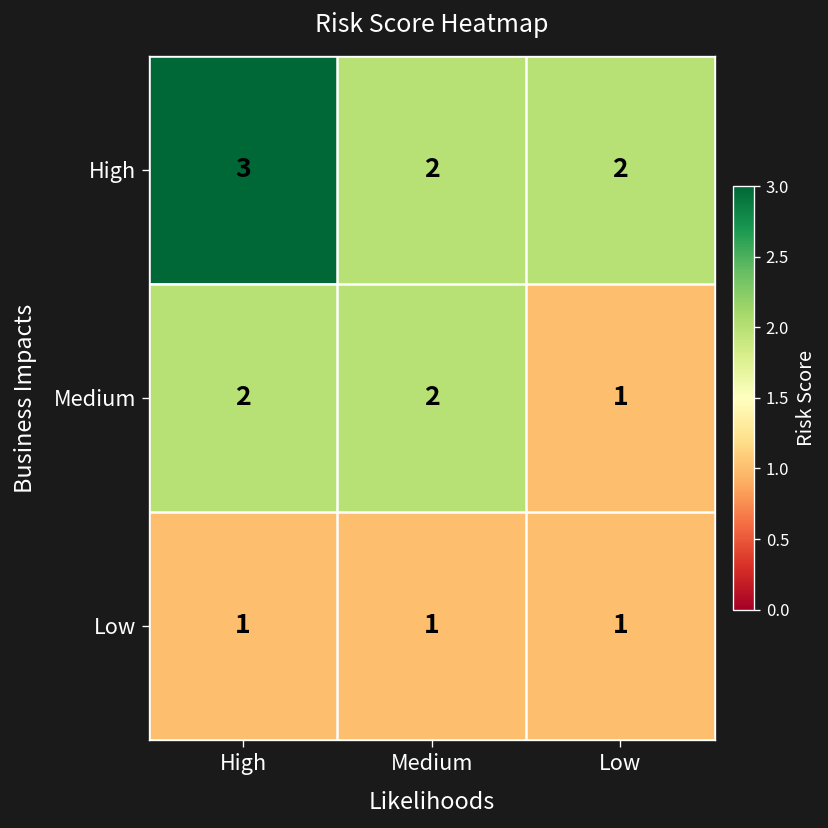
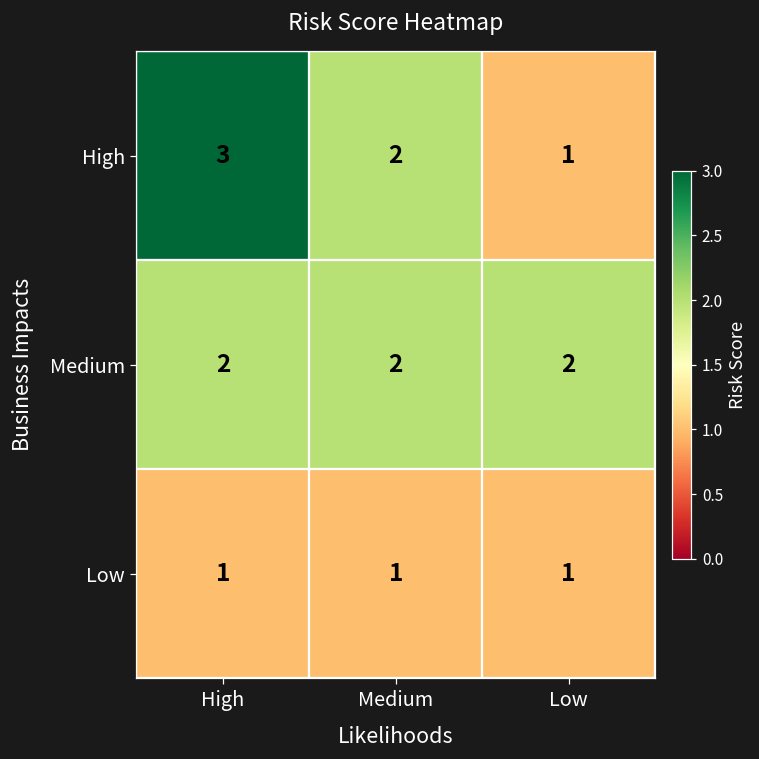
High, Low: 2 -> 1
Medium, Low: 1 -> 2
